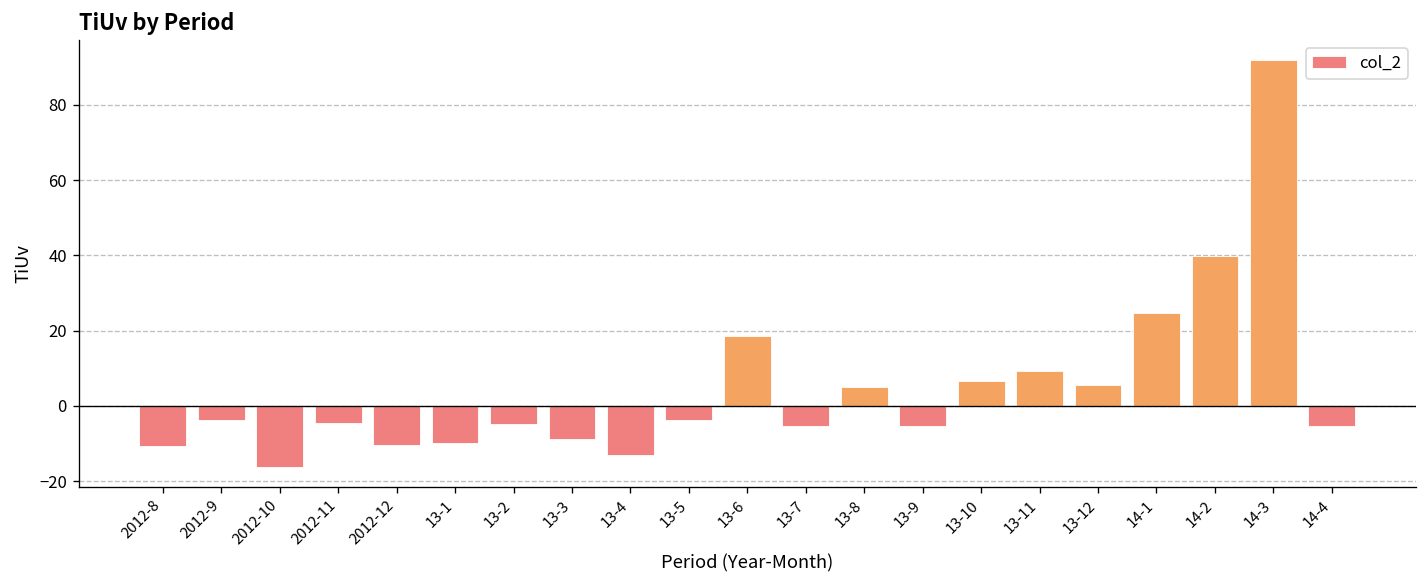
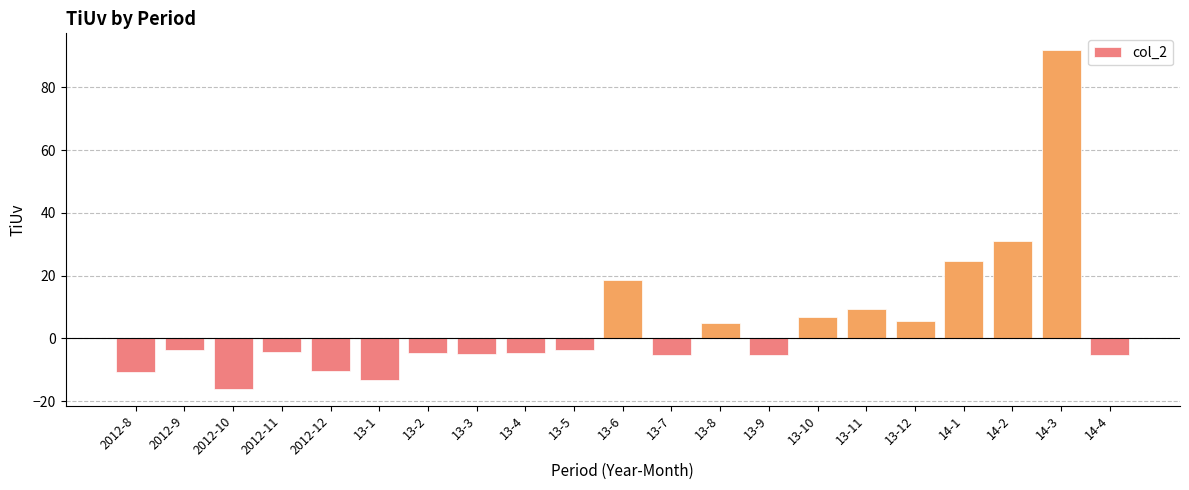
13-1: -10 -> -13
13-3: -9 -> -5
13-4: -13 -> -5
14-2: 40 -> 31
